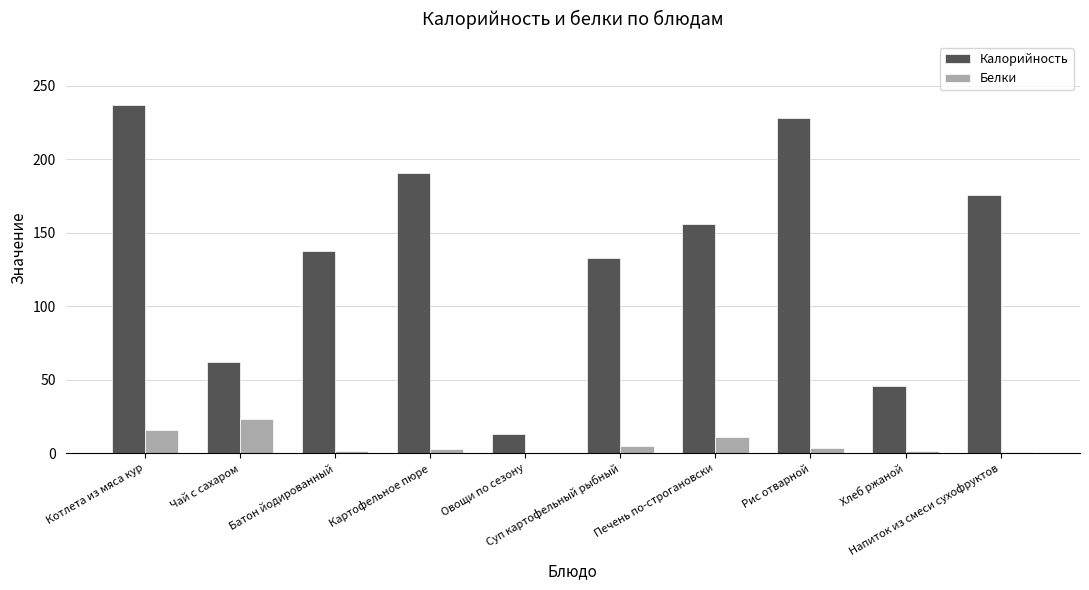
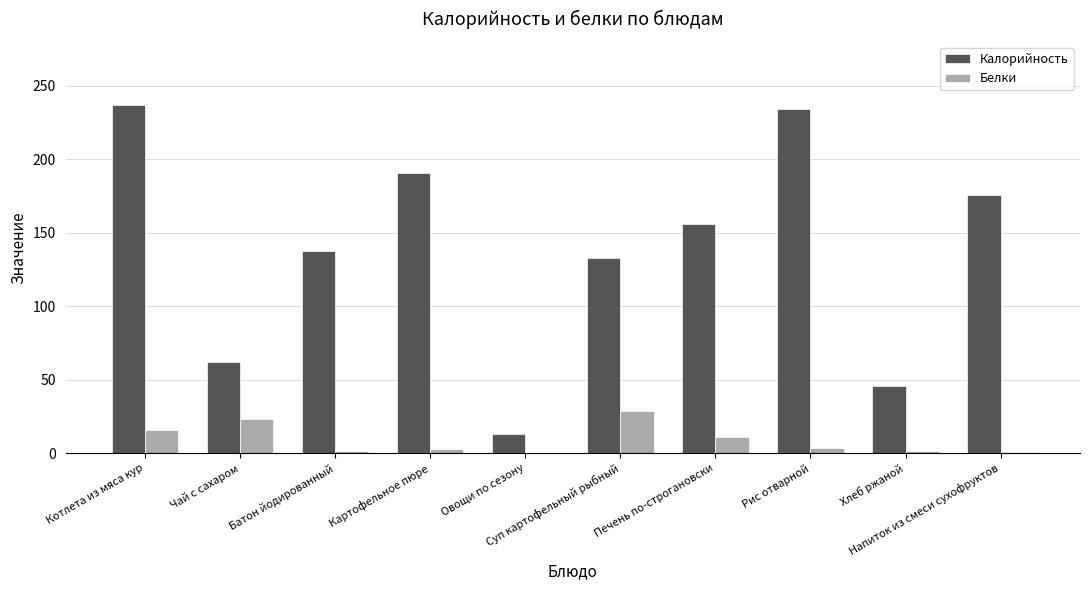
Белки, Суп картофельный рыбный: 5 -> 29
Калорийность, Рис отварной: 228 -> 234
